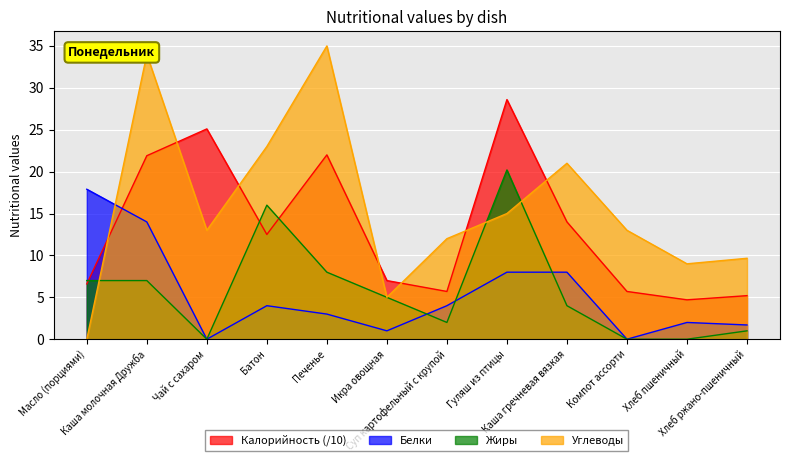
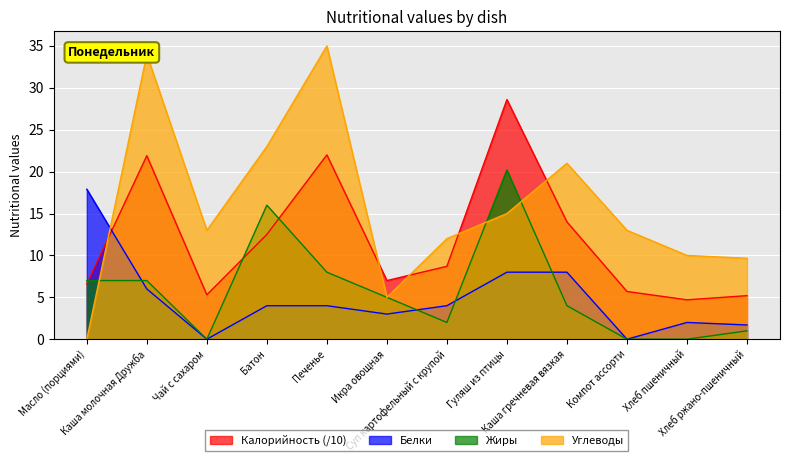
Белки, Каша молочная Дружба: 14 -> 6
Калорийность (/10), Чай с сахаром: 25 -> 5
Белки, Печенье: 3 -> 4
Белки, Икра овощная: 1 -> 3
Калорийность (/10), Суп картофельный с крупой: 6 -> 9
Углеводы, Хлеб пшеничный: 9 -> 10
